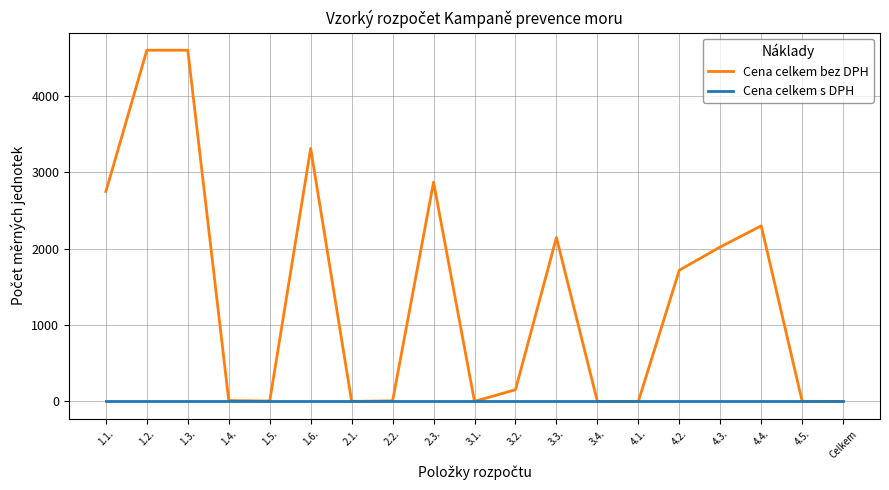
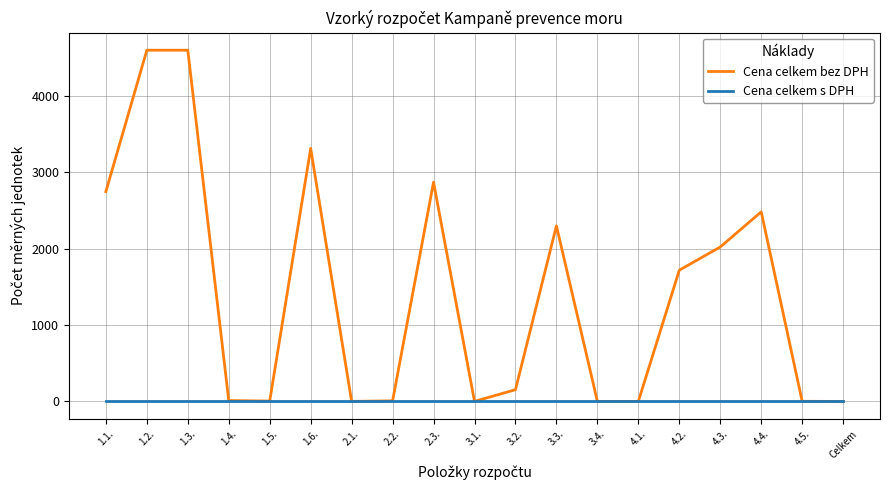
Cena celkem bez DPH, 3.3.: 2100 -> 2300
Cena celkem bez DPH, 4.4.: 2300 -> 2500
